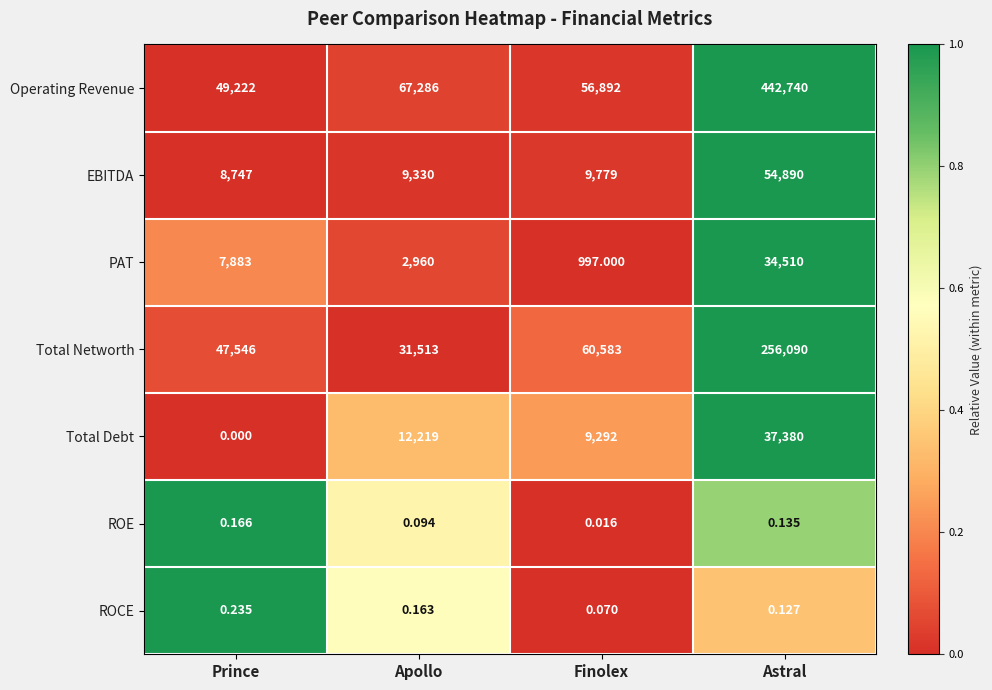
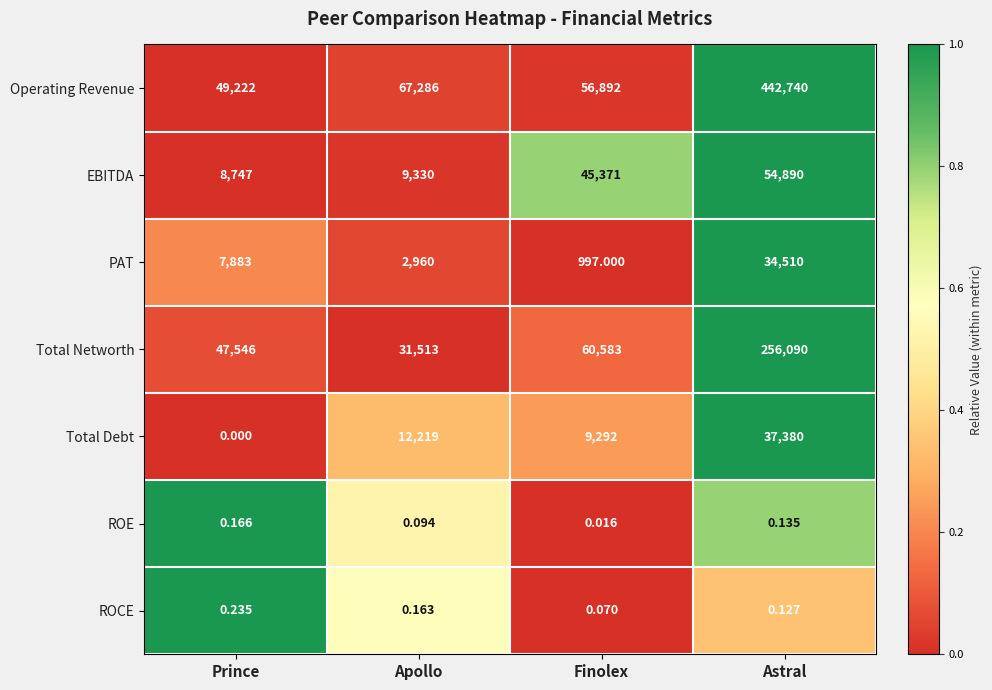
EBITDA, Finolex: 9,779 -> 45,371
